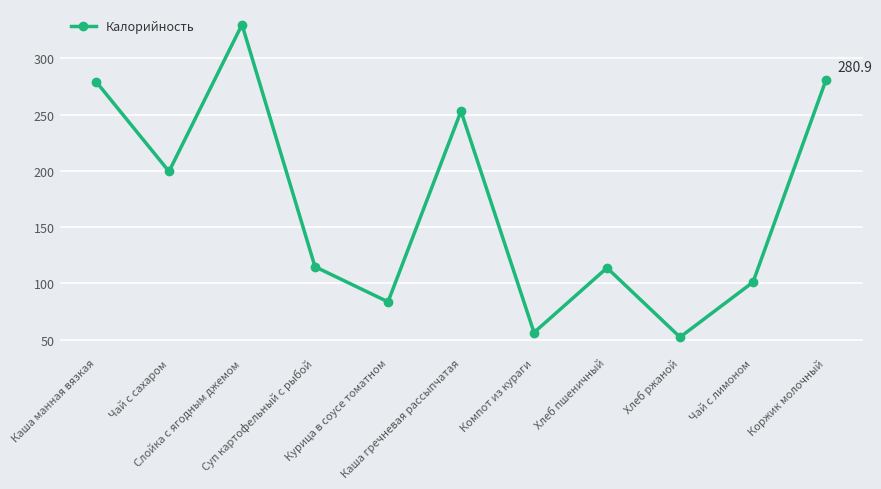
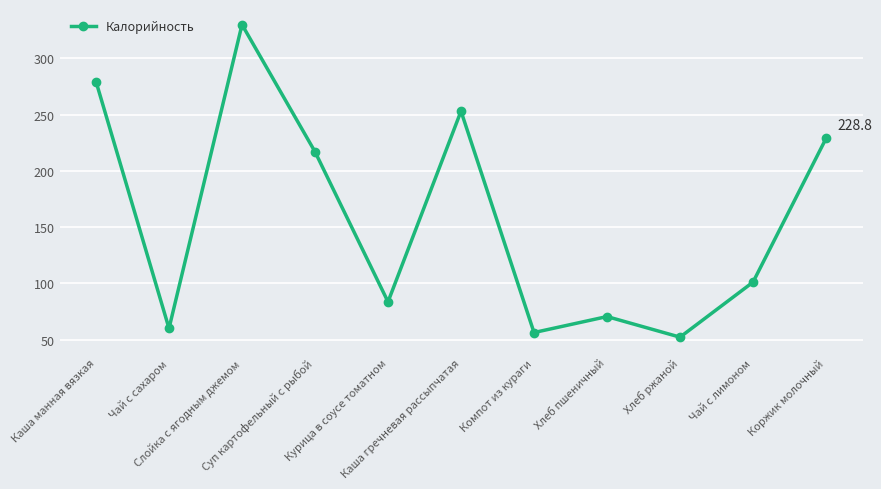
Чай с сахаром: 200 -> 60
Суп картофельный с рыбой: 115 -> 217
Хлеб пшеничный: 114 -> 71
Коржик молочный: 280.9 -> 228.8
